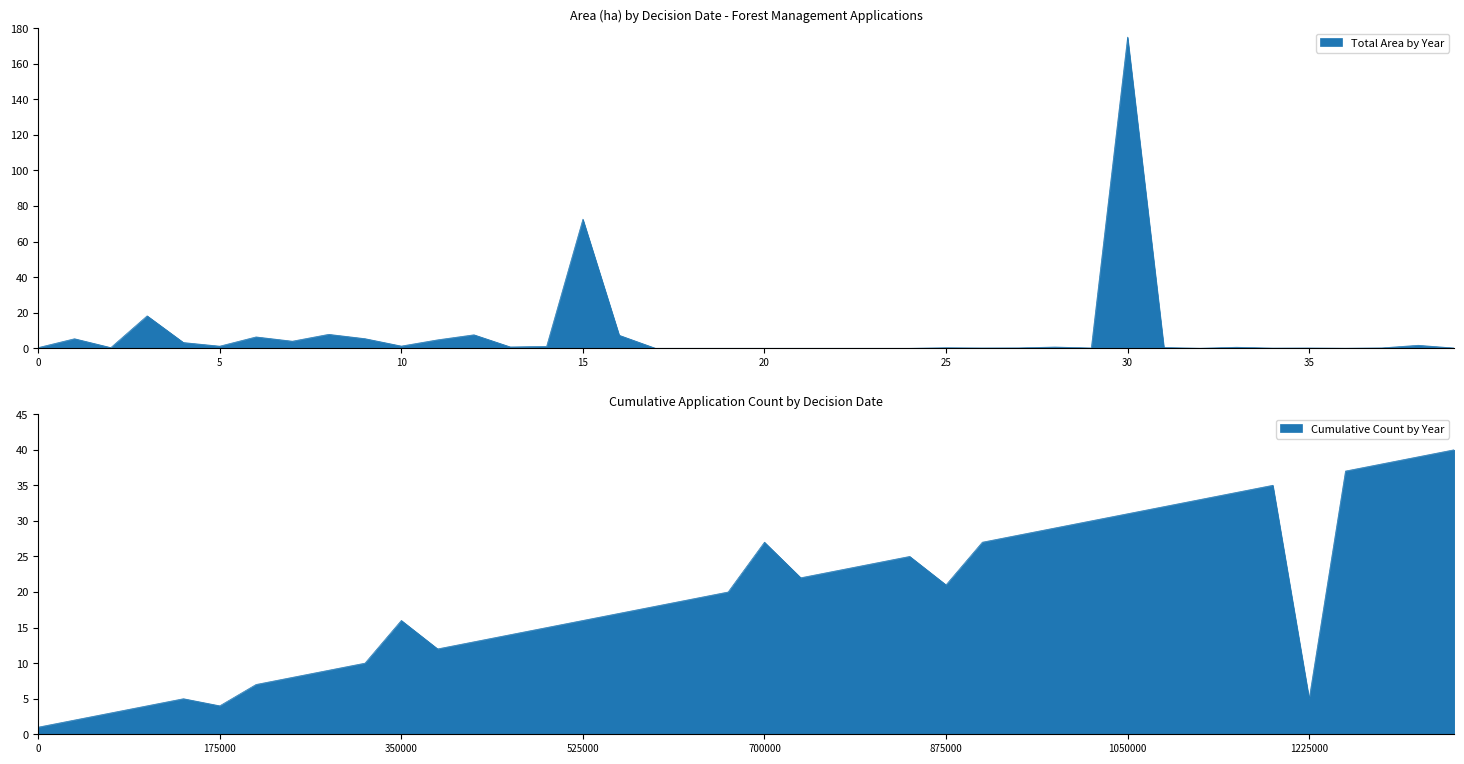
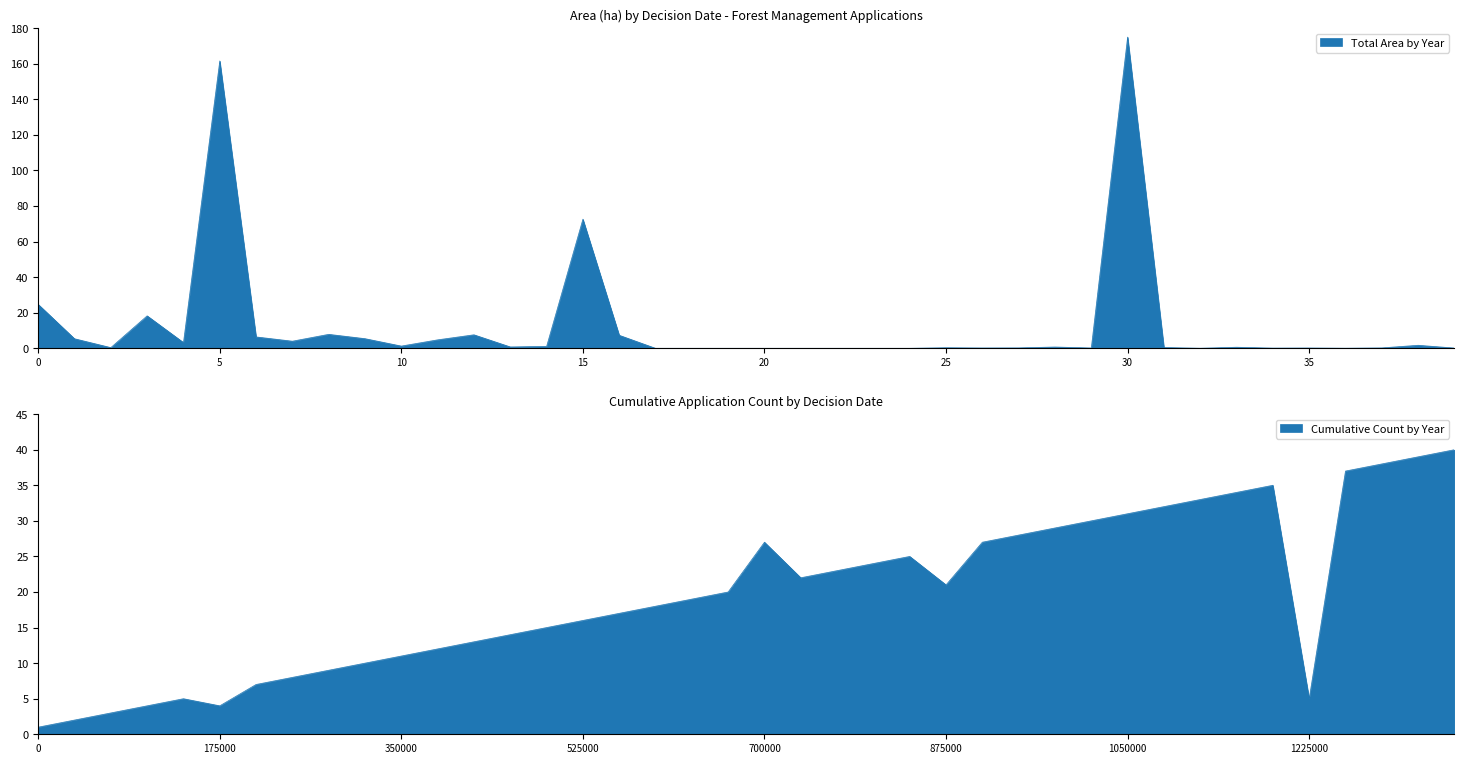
Area (ha) by Decision Date - Forest Management Applications, 0: 0 -> 25
Area (ha) by Decision Date - Forest Management Applications, 5: 1 -> 162
Cumulative Application Count by Decision Date, 350000: 16 -> 11
